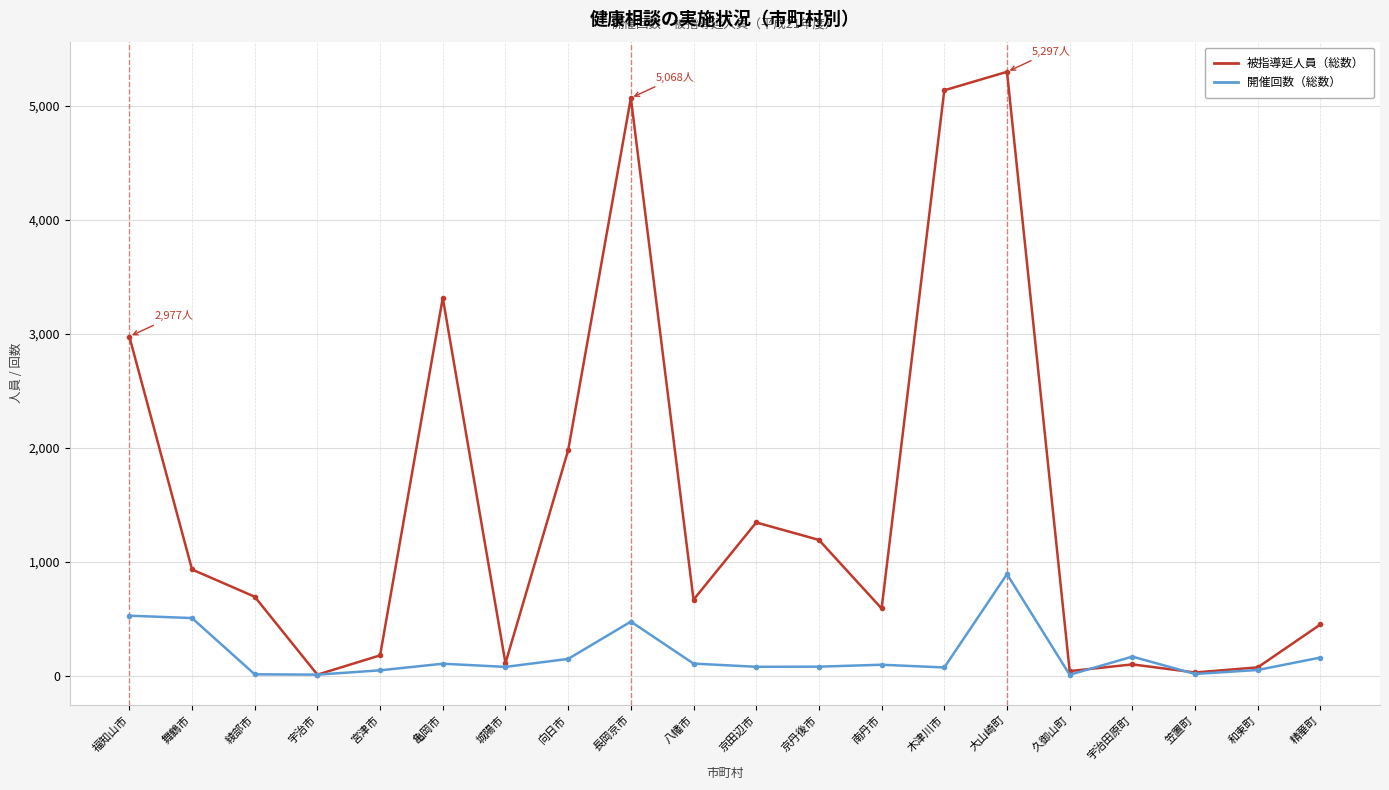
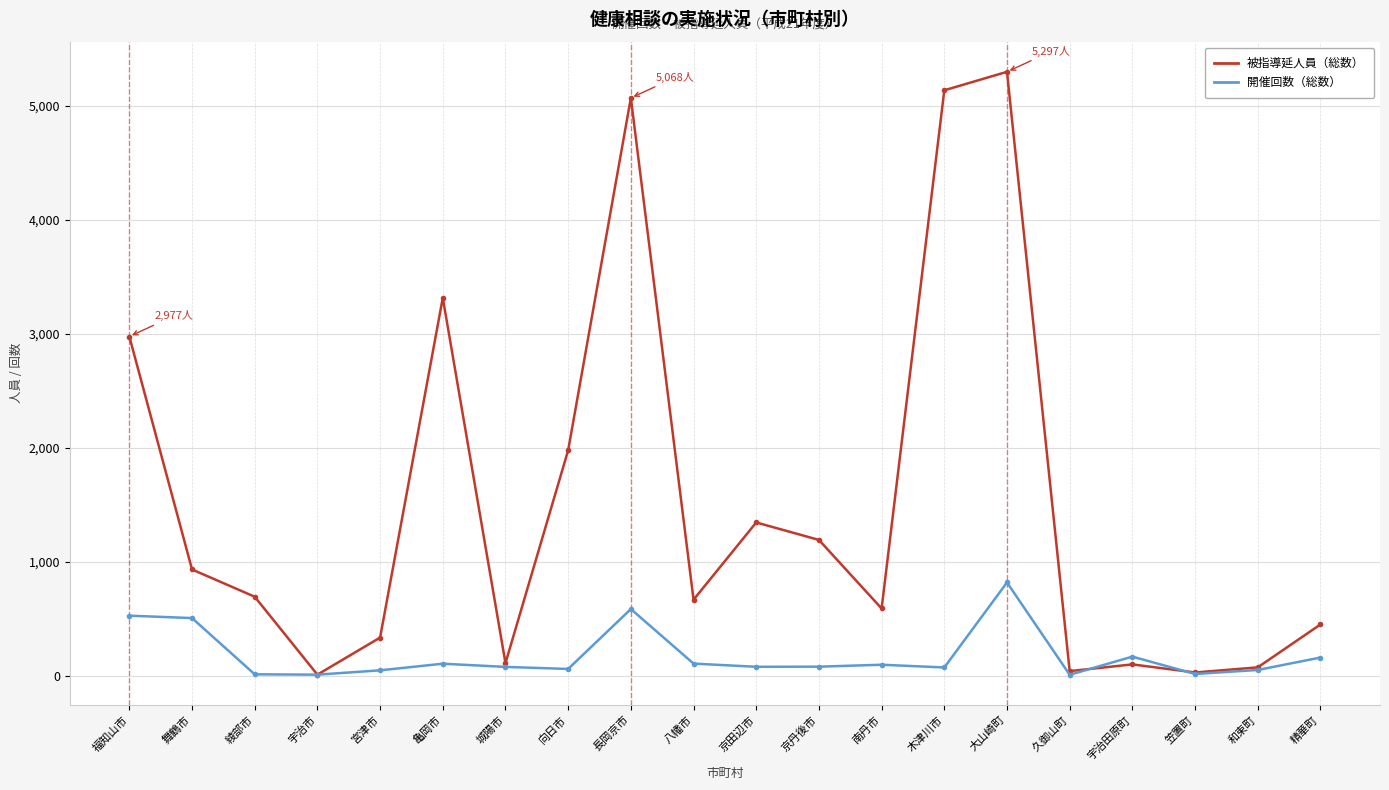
被指導延人員（総数）, 宮津市: 180 -> 340
開催回数（総数）, 向日市: 150 -> 60
開催回数（総数）, 長岡京市: 480 -> 590
開催回数（総数）, 大山崎町: 890 -> 820
